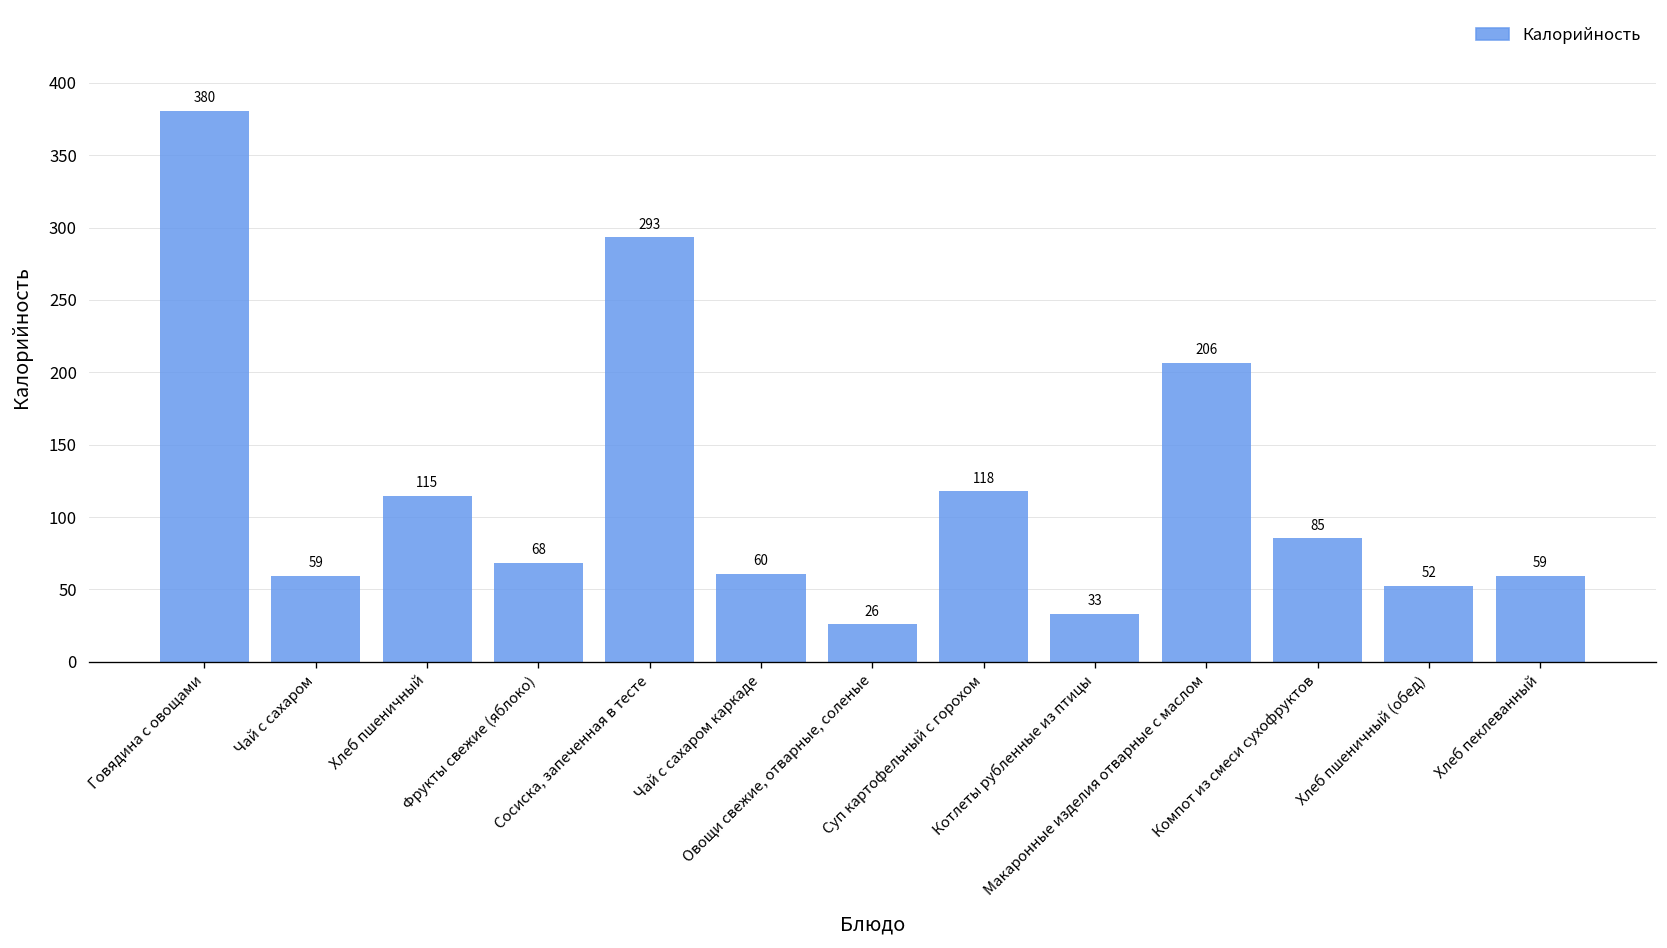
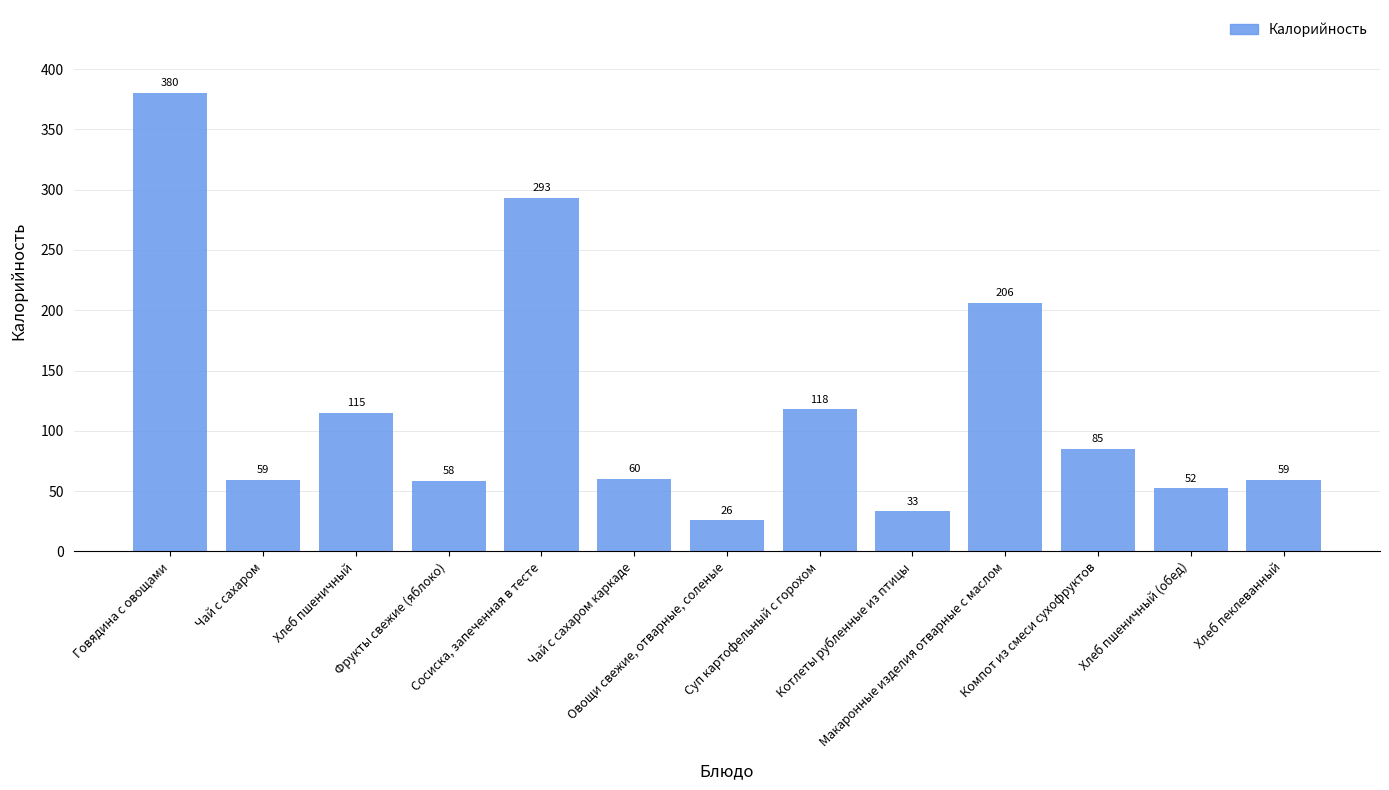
Фрукты свежие (яблоко): 68 -> 58
